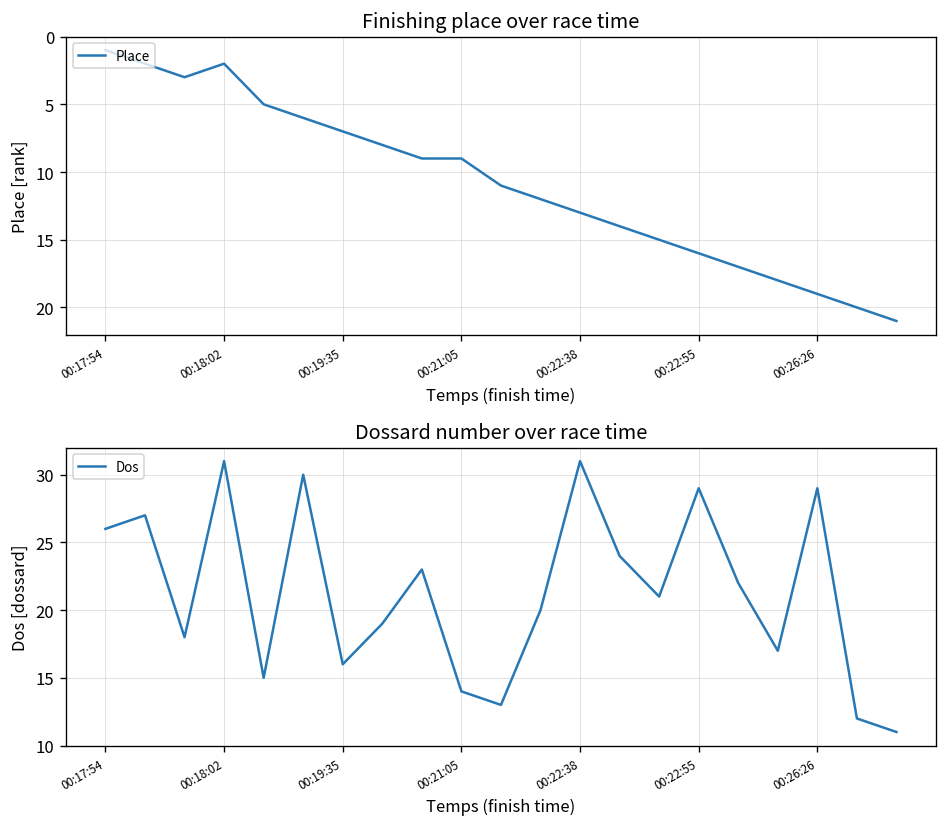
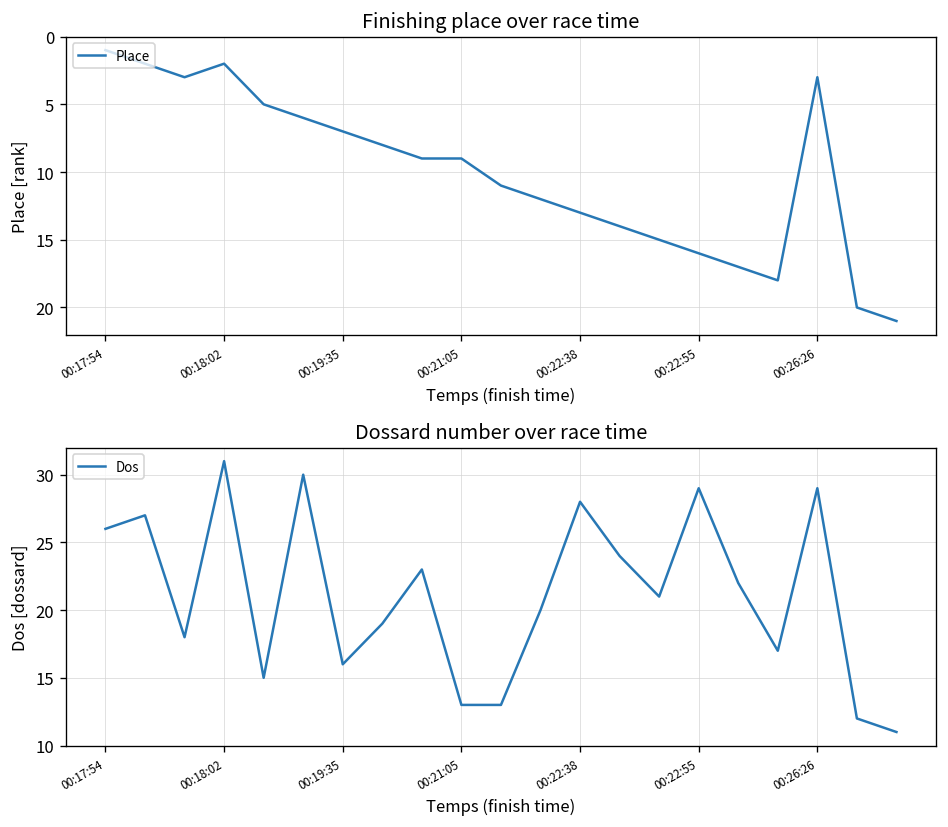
Finishing place over race time, 00:26:26: 19 -> 3
Dossard number over race time, 00:21:05: 14 -> 13
Dossard number over race time, 00:22:38: 31 -> 28
